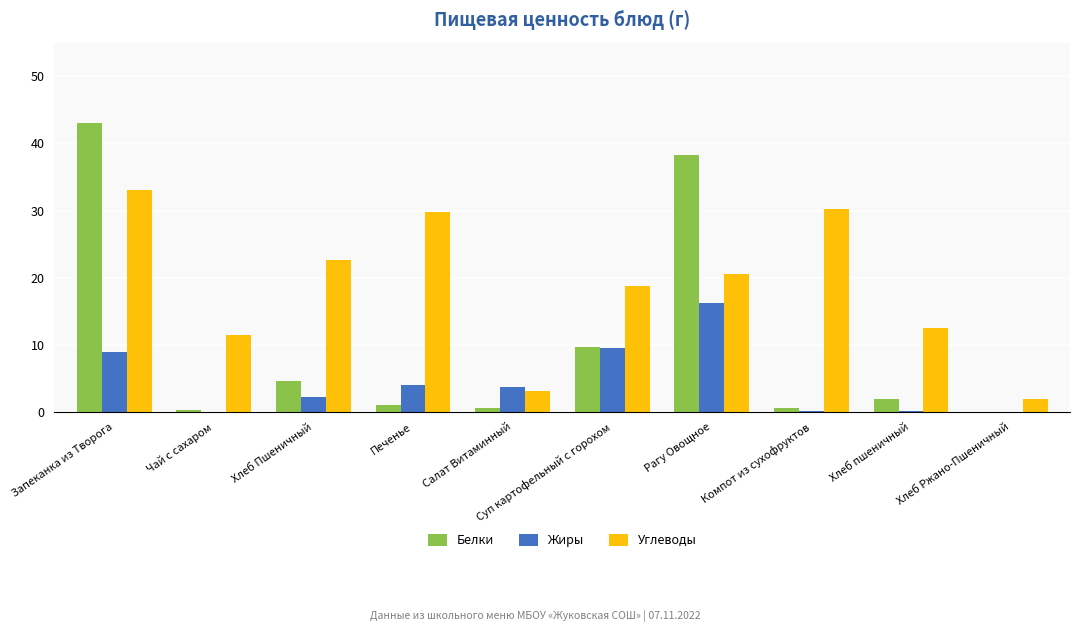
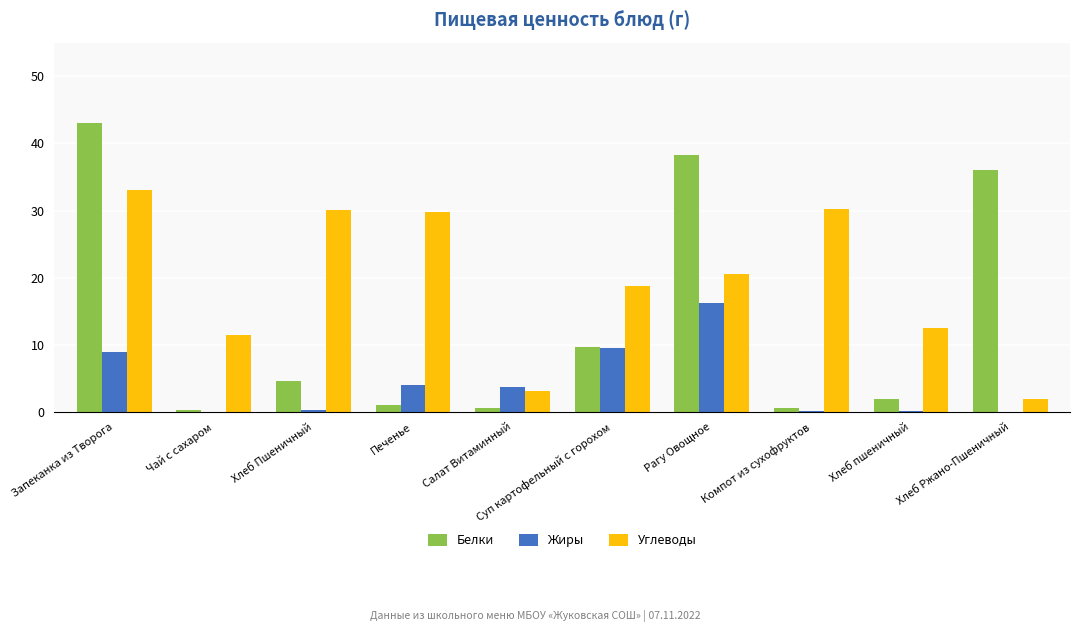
Жиры, Хлеб Пшеничный: 2 -> 0
Углеводы, Хлеб Пшеничный: 23 -> 30
Белки, Хлеб Ржано-Пшеничный: 0 -> 36
